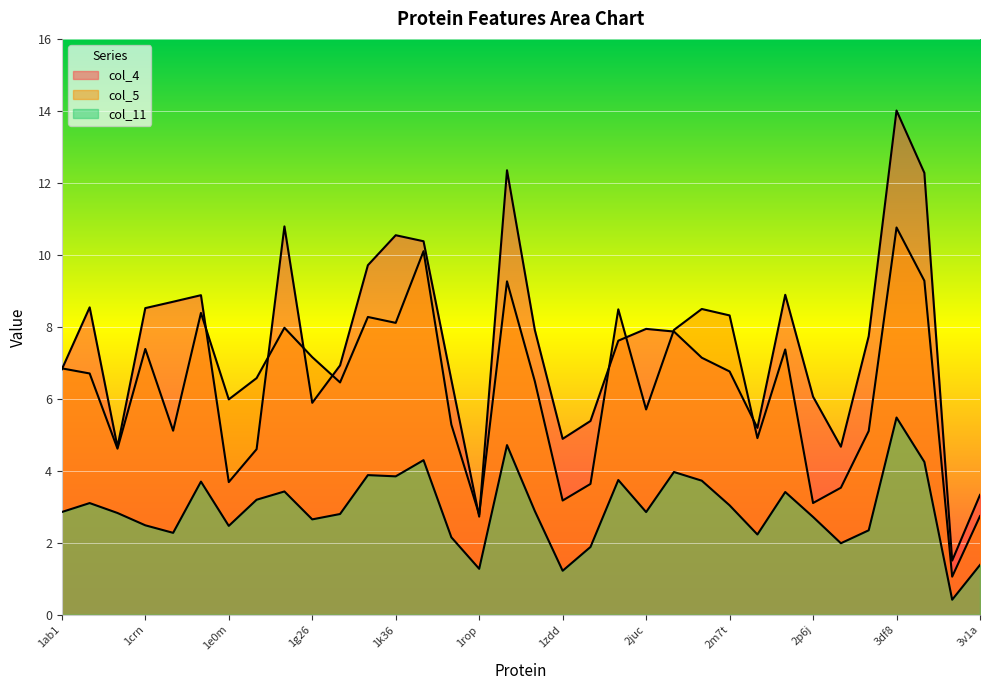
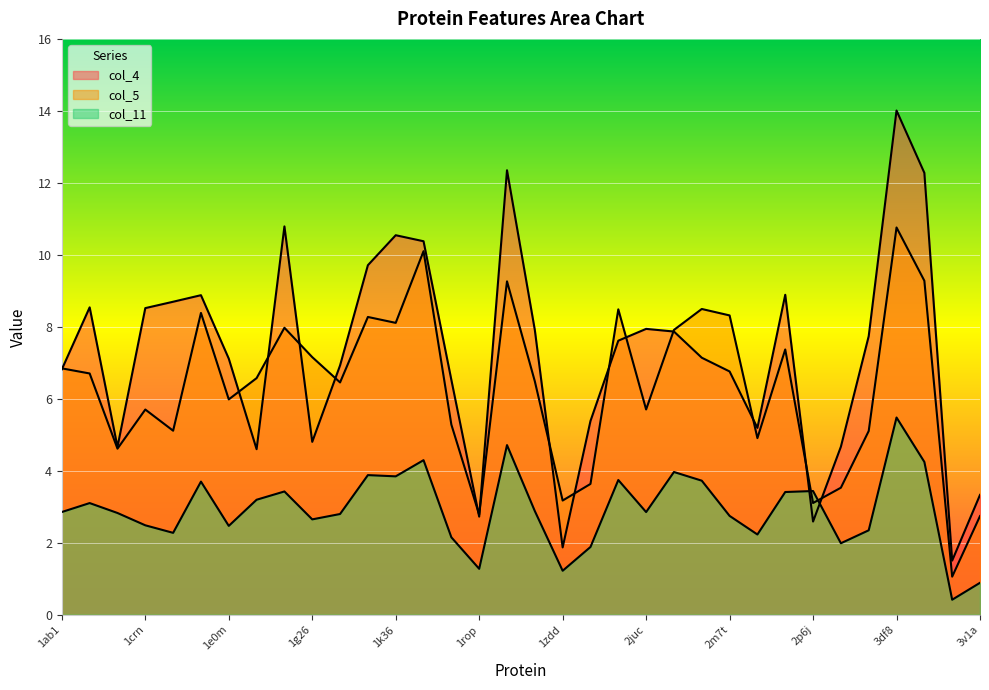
col_5, 1crn: 7.4 -> 5.7
col_4, 1e0m: 3.7 -> 7.1
col_4, 1g26: 5.9 -> 4.8
col_4, 1zdd: 4.9 -> 1.9
col_11, 2m7t: 3.0 -> 2.7
col_4, 2p6j: 6.1 -> 2.6
col_11, 2p6j: 2.7 -> 3.4
col_11, 3v1a: 1.4 -> 0.9
